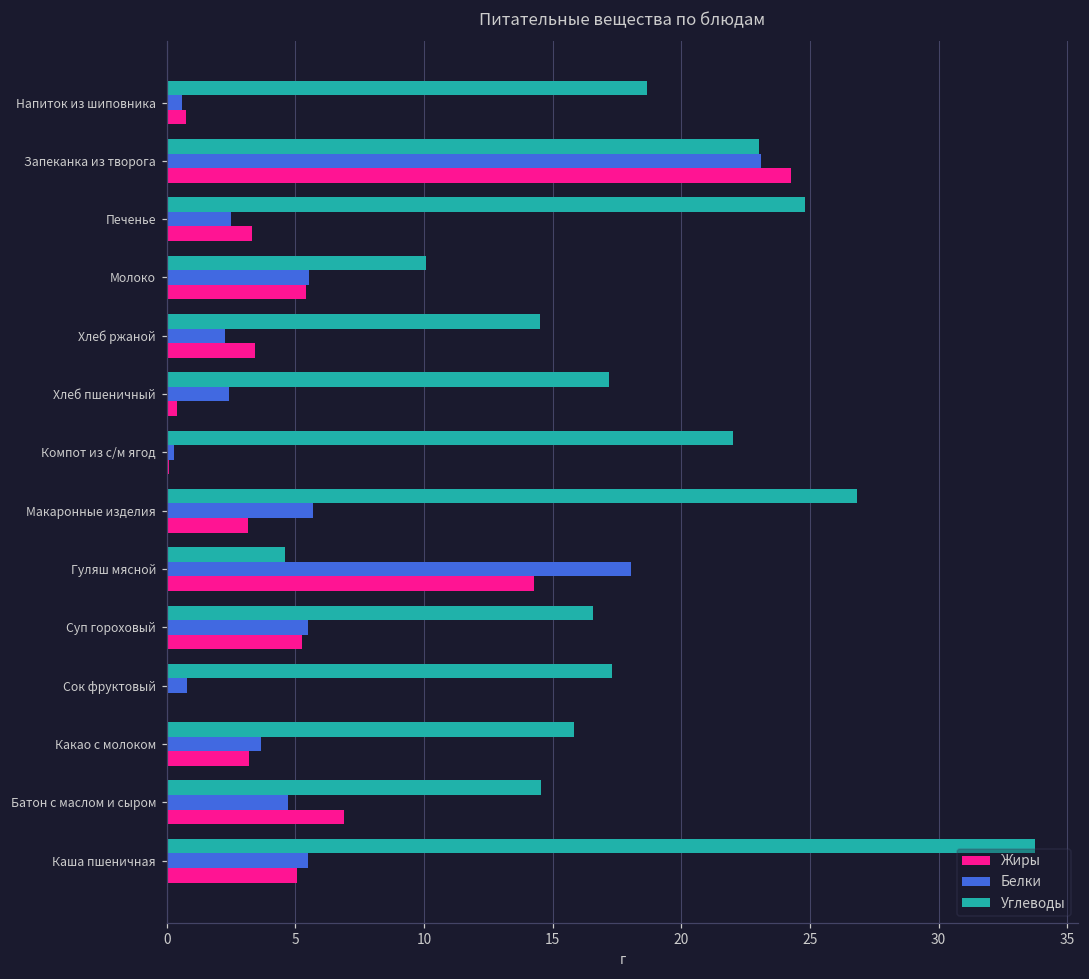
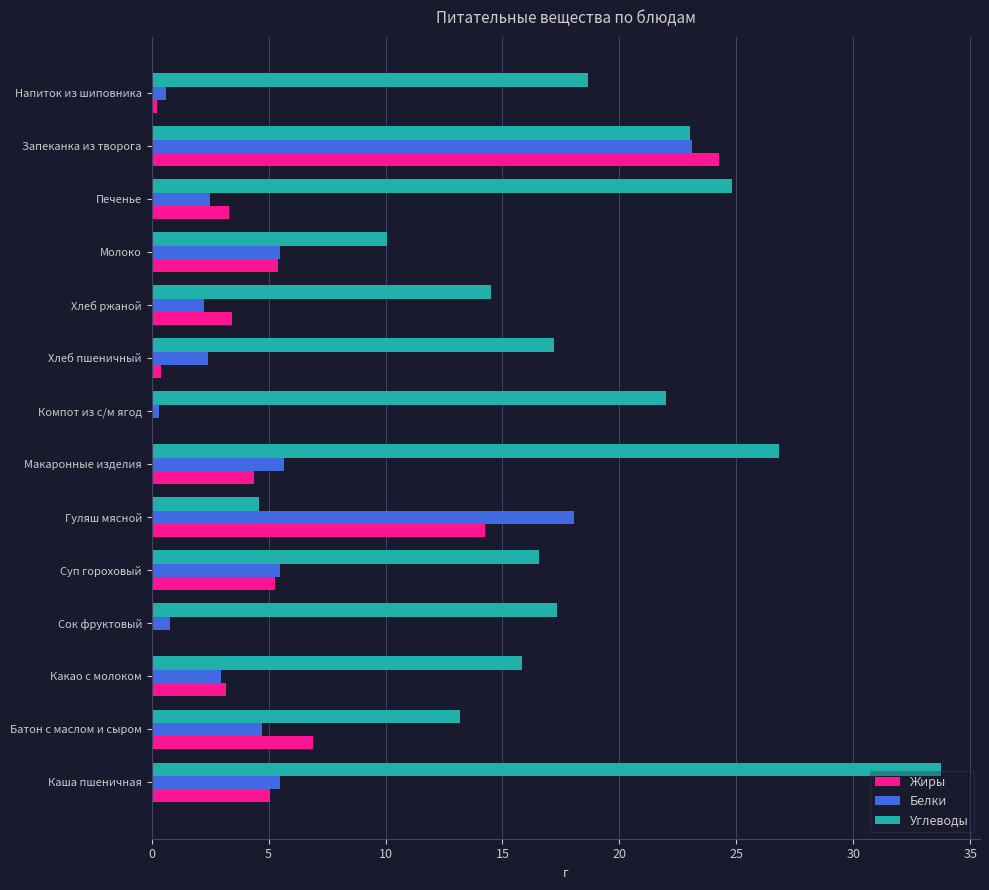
Жиры, Напиток из шиповника: 0.8 -> 0.3
Жиры, Макаронные изделия: 3.2 -> 4.4
Белки, Какао с молоком: 3.7 -> 3.0
Углеводы, Батон с маслом и сыром: 14.6 -> 13.2
